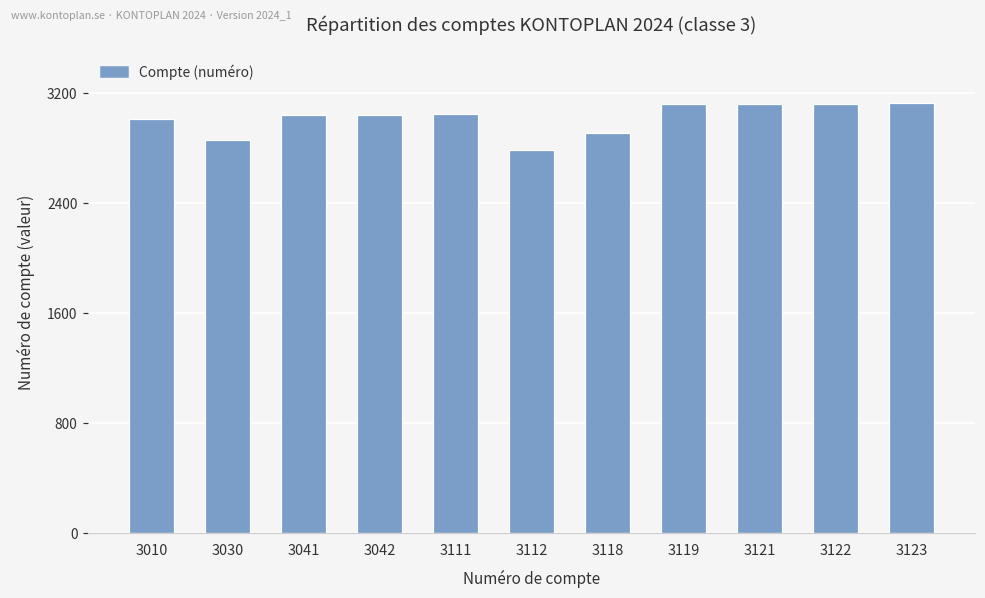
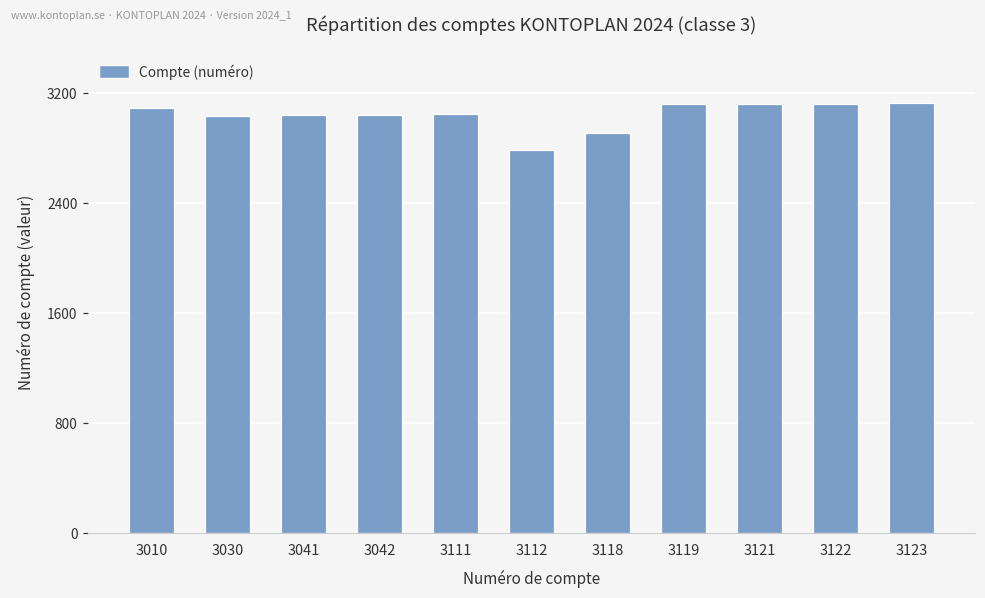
3010: 3010 -> 3090
3030: 2860 -> 3030
